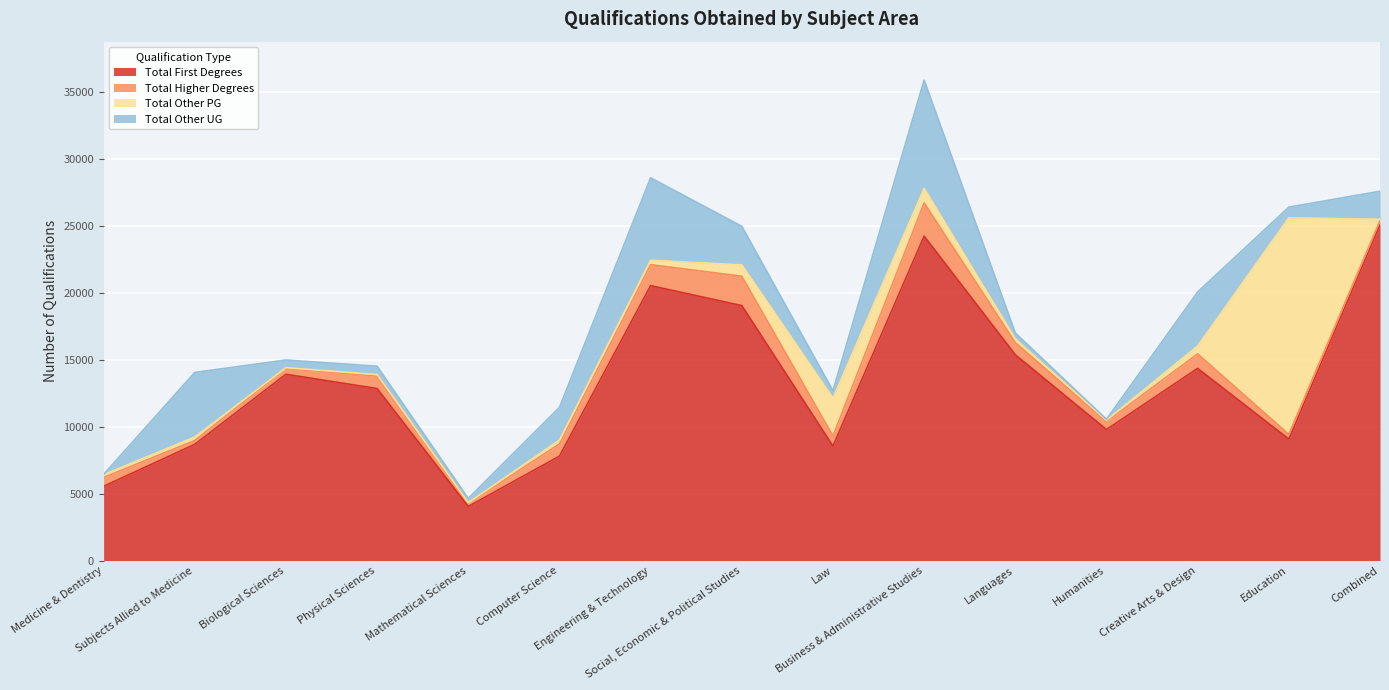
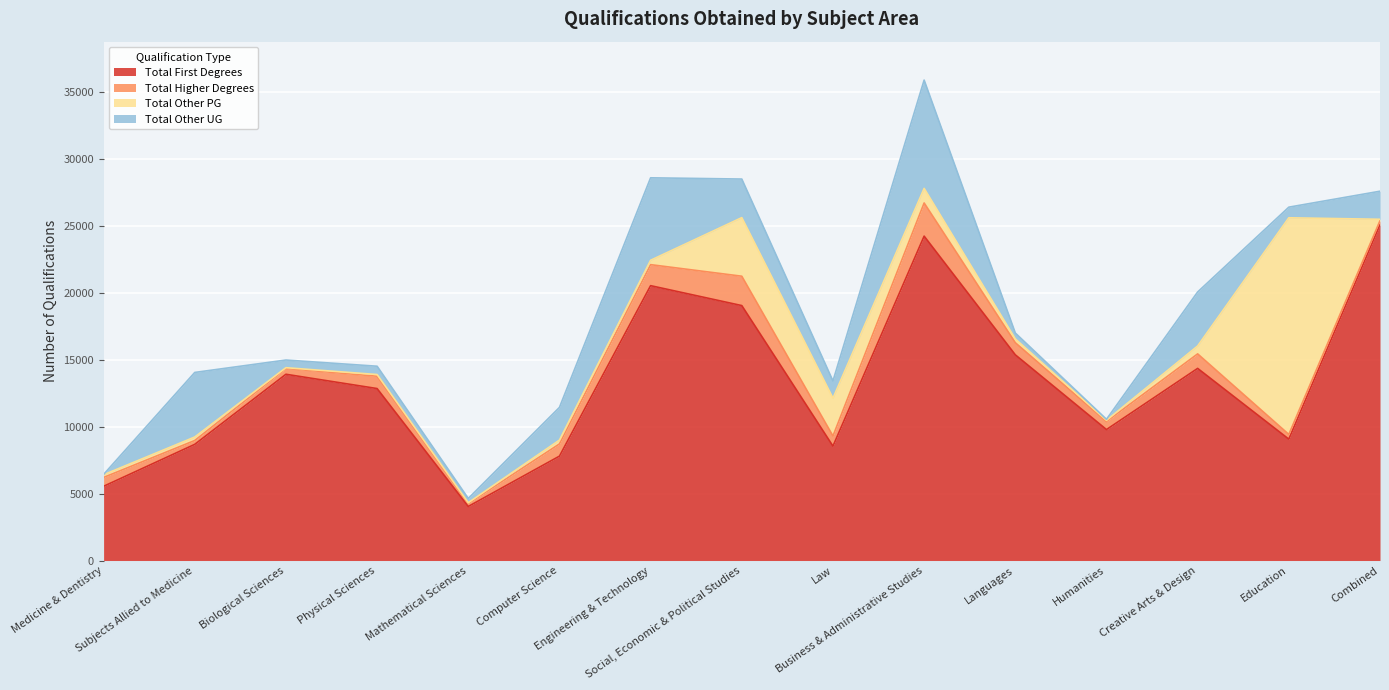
Total Other PG, Social, Economic & Political Studies: 800 -> 4400
Total Other UG, Law: 600 -> 1300
